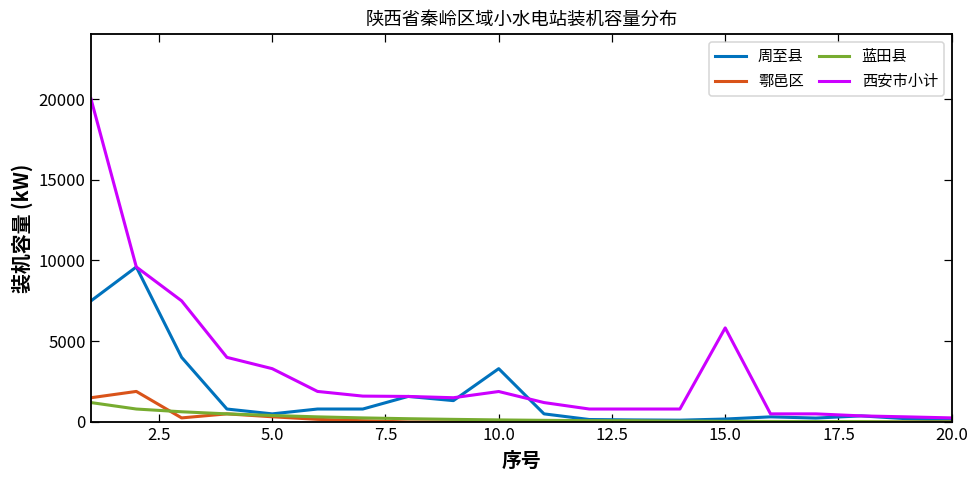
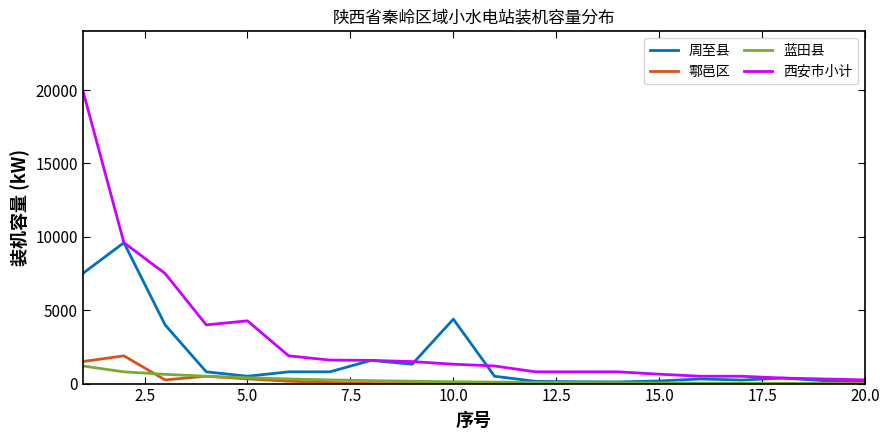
西安市小计, 5.0: 3300 -> 4300
周至县, 10.0: 3300 -> 4400
西安市小计, 10.0: 1900 -> 1300
西安市小计, 15.0: 5800 -> 600
